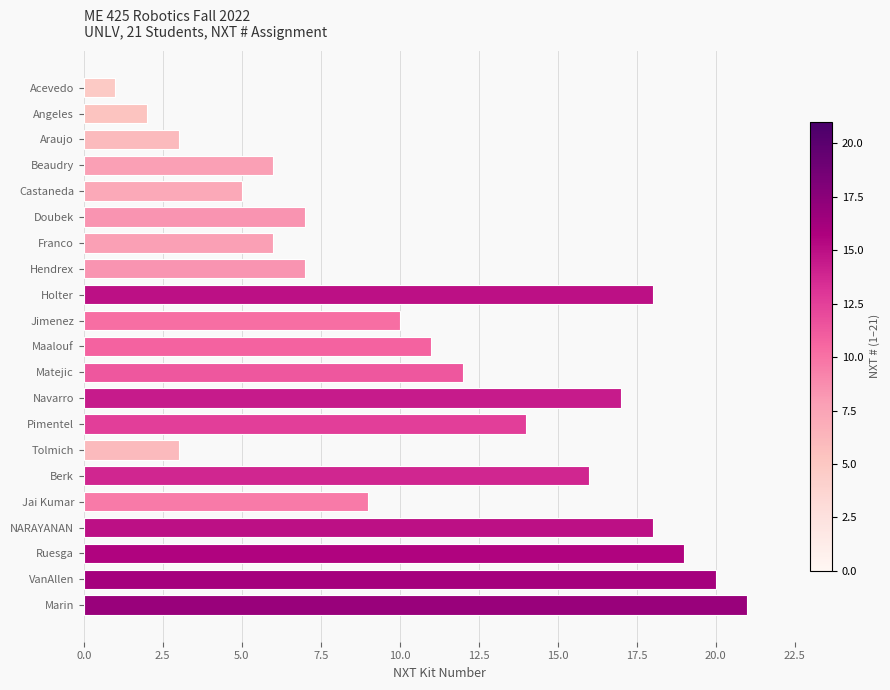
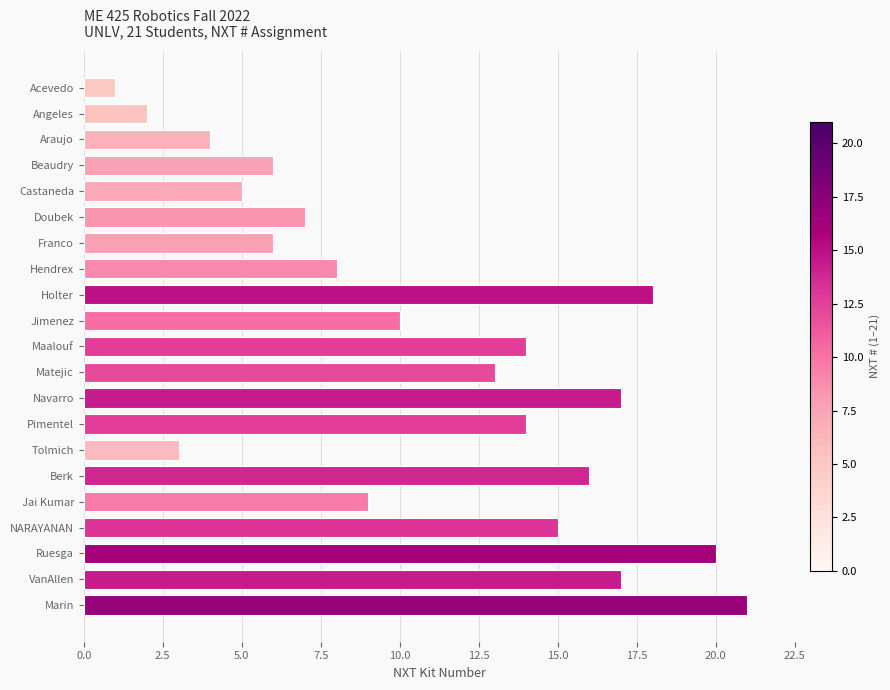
Araujo: 3 -> 4
Hendrex: 7 -> 8
Maalouf: 11 -> 14
Matejic: 12 -> 13
NARAYANAN: 18 -> 15
Ruesga: 19 -> 20
VanAllen: 20 -> 17
